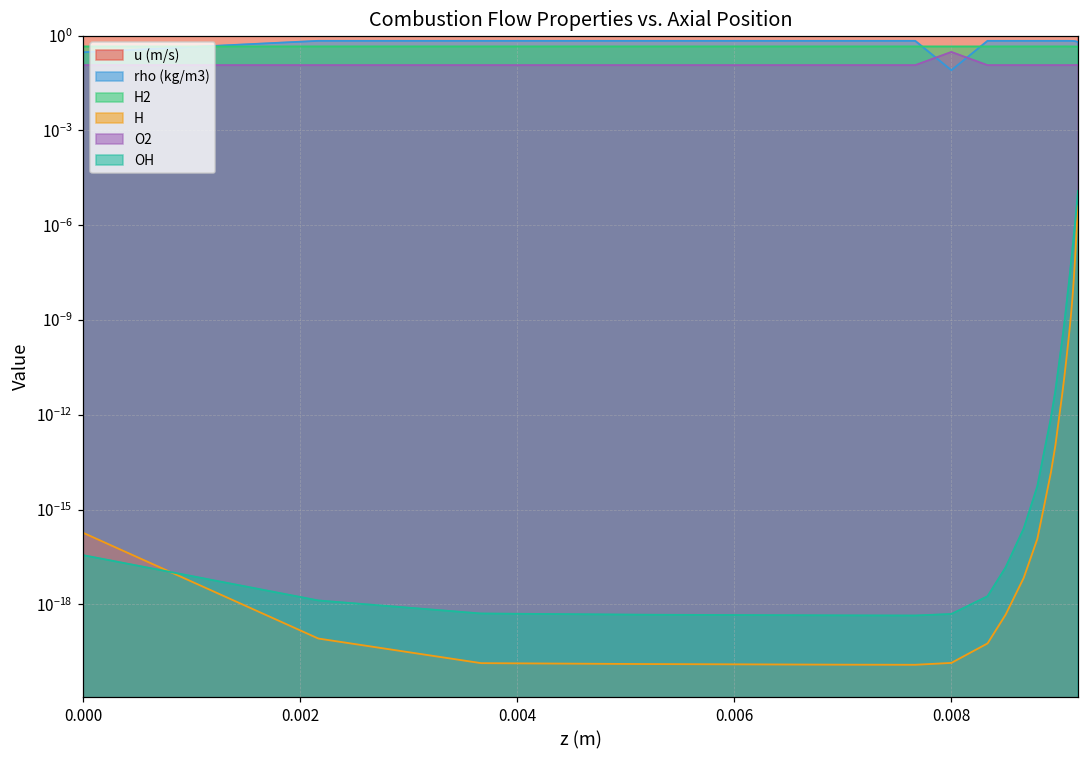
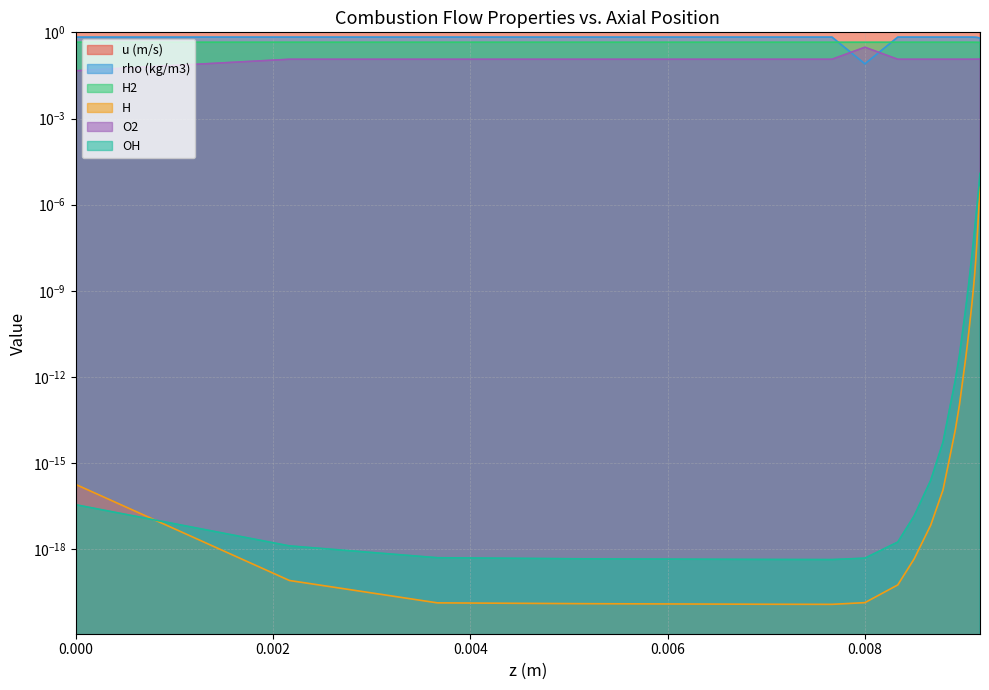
rho (kg/m3), 0.000: 0.3 -> 0.7
O2, 0.000: 0.12 -> 0.05
